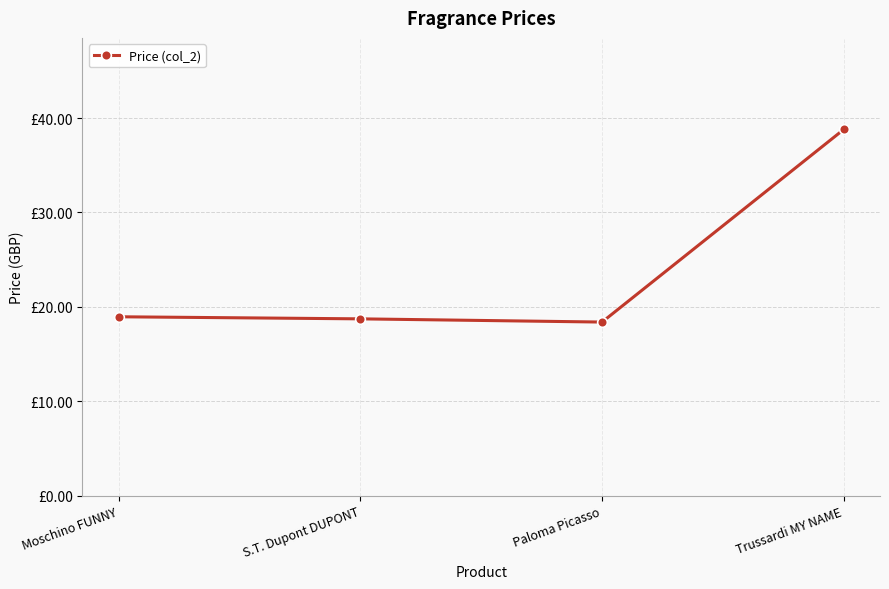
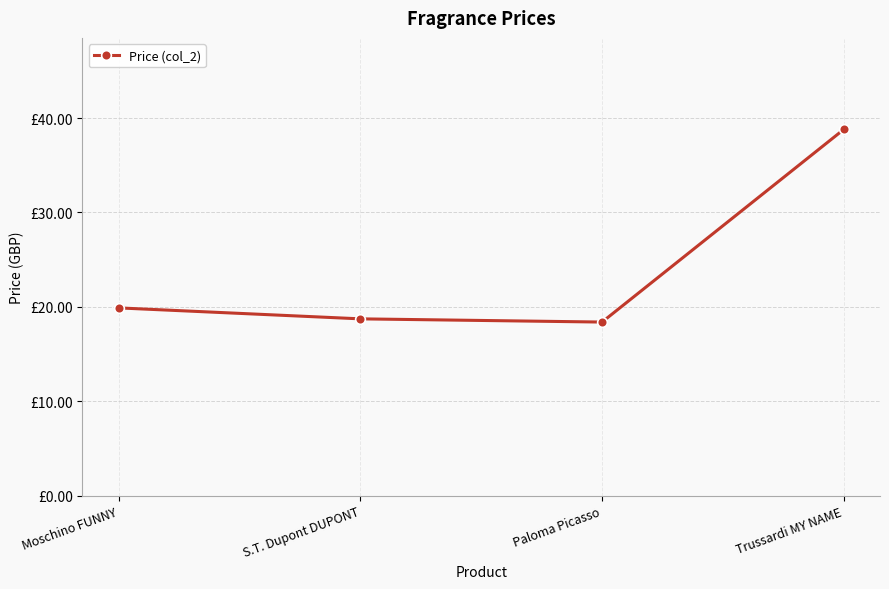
Moschino FUNNY: £19 -> £20
